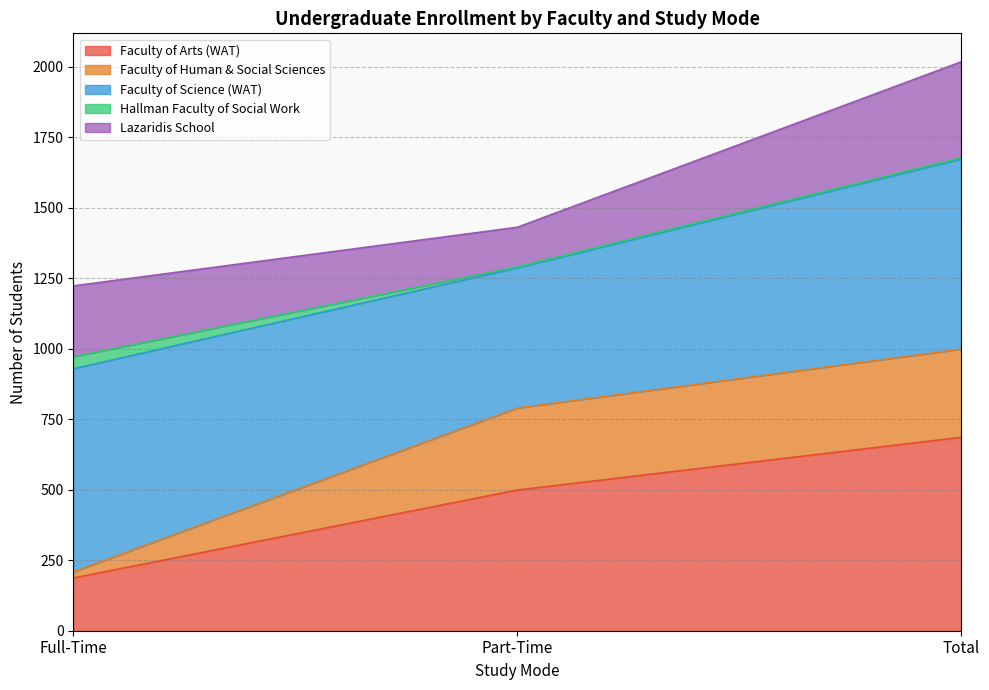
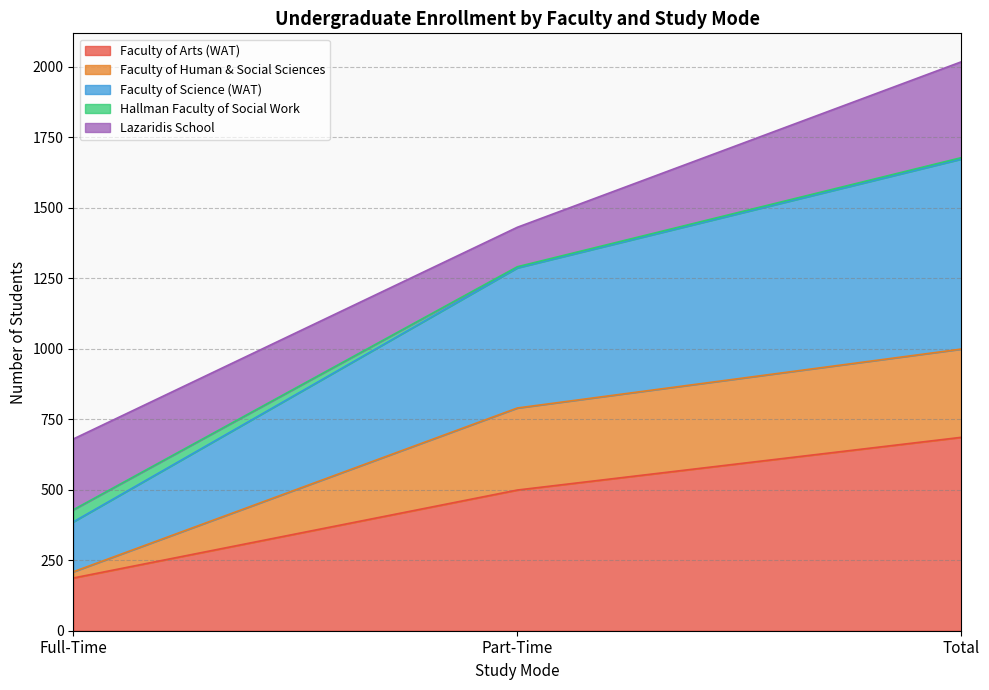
Faculty of Science (WAT), Full-Time: 720 -> 180
